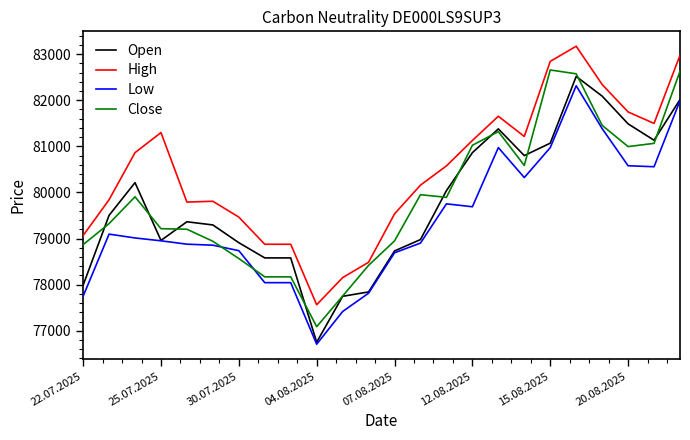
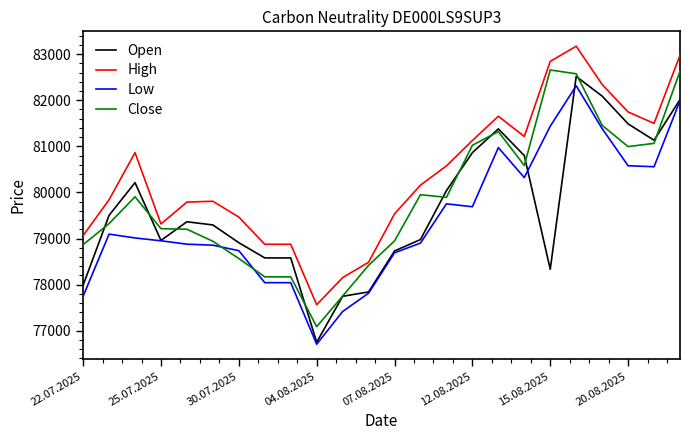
High, 25.07.2025: 81300 -> 79300
Open, 15.08.2025: 81100 -> 78300
Low, 15.08.2025: 81000 -> 81400
